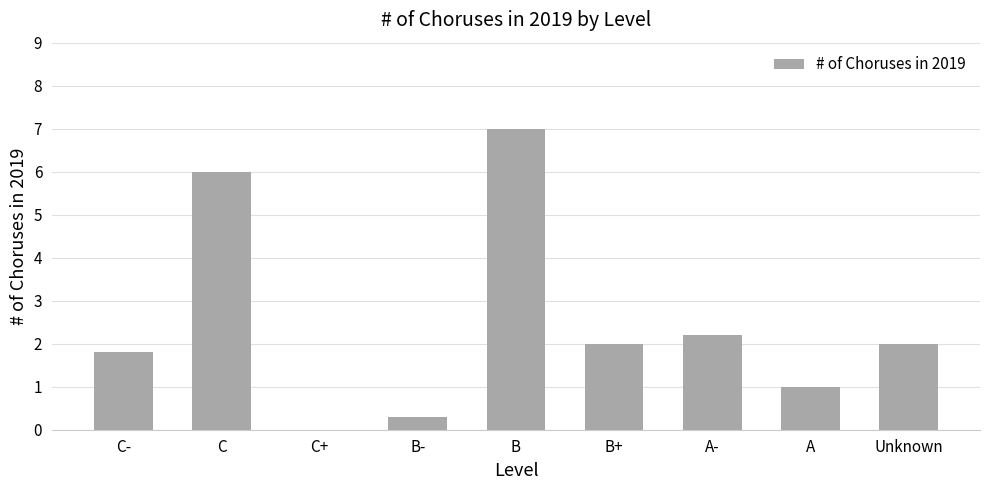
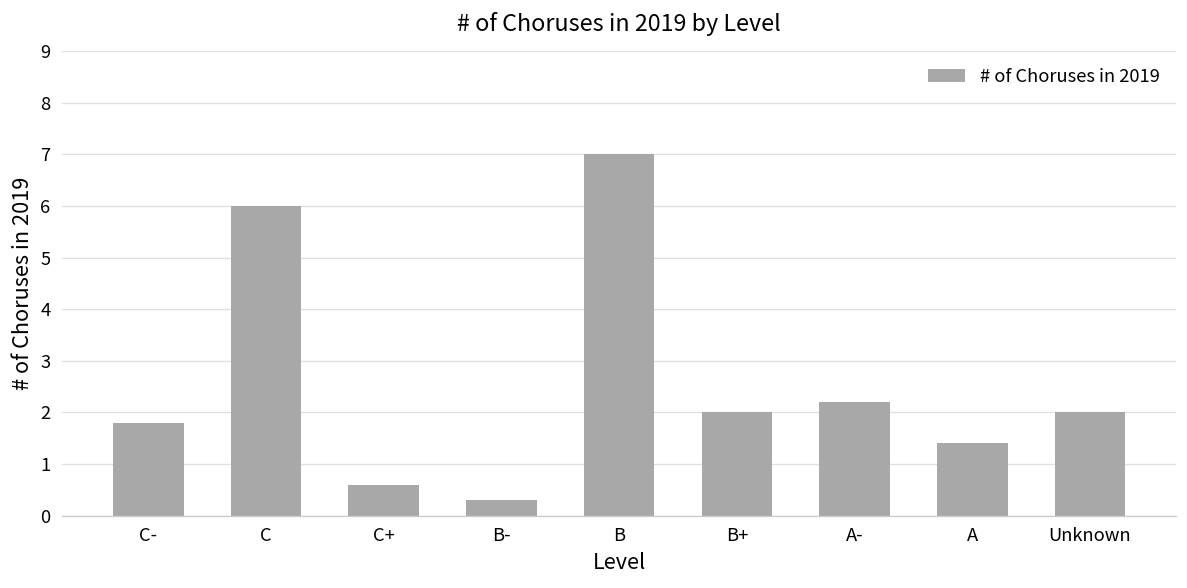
C+: 0.0 -> 0.6
A: 1.0 -> 1.4
